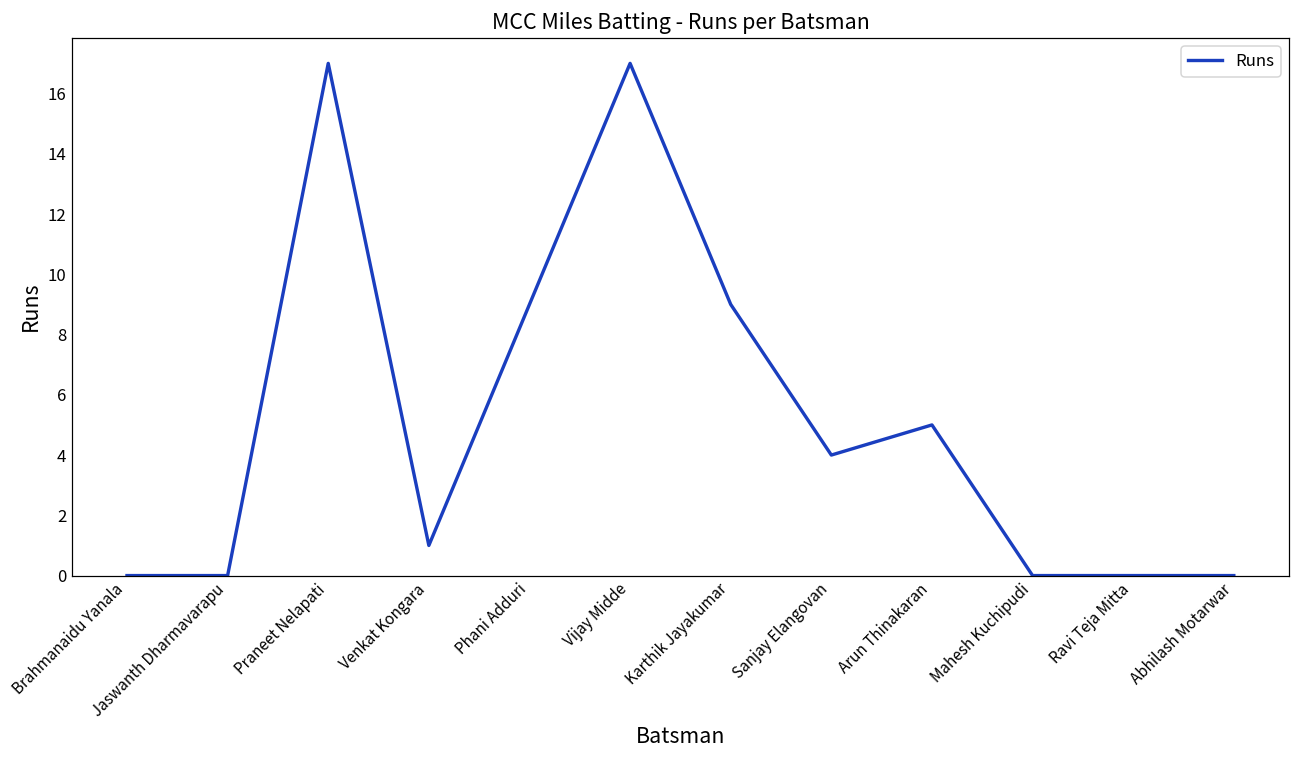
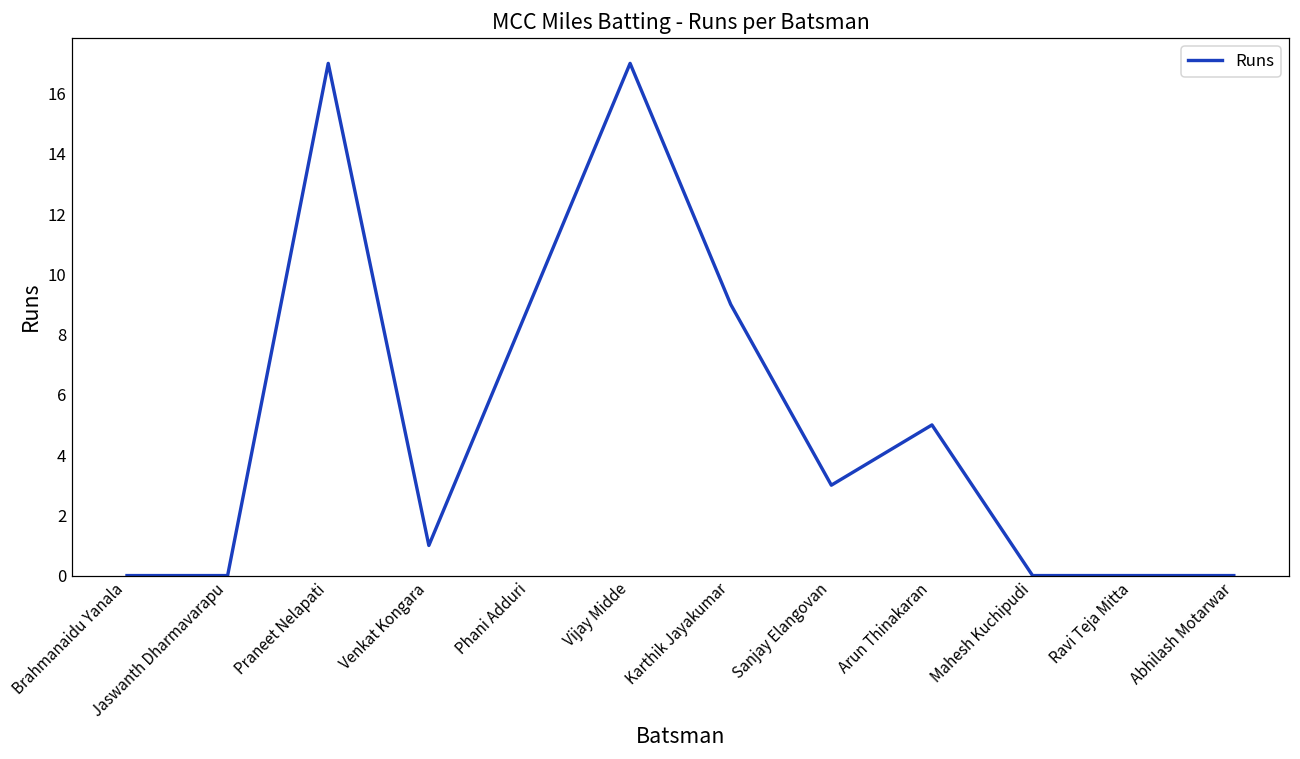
Sanjay Elangovan: 4 -> 3
